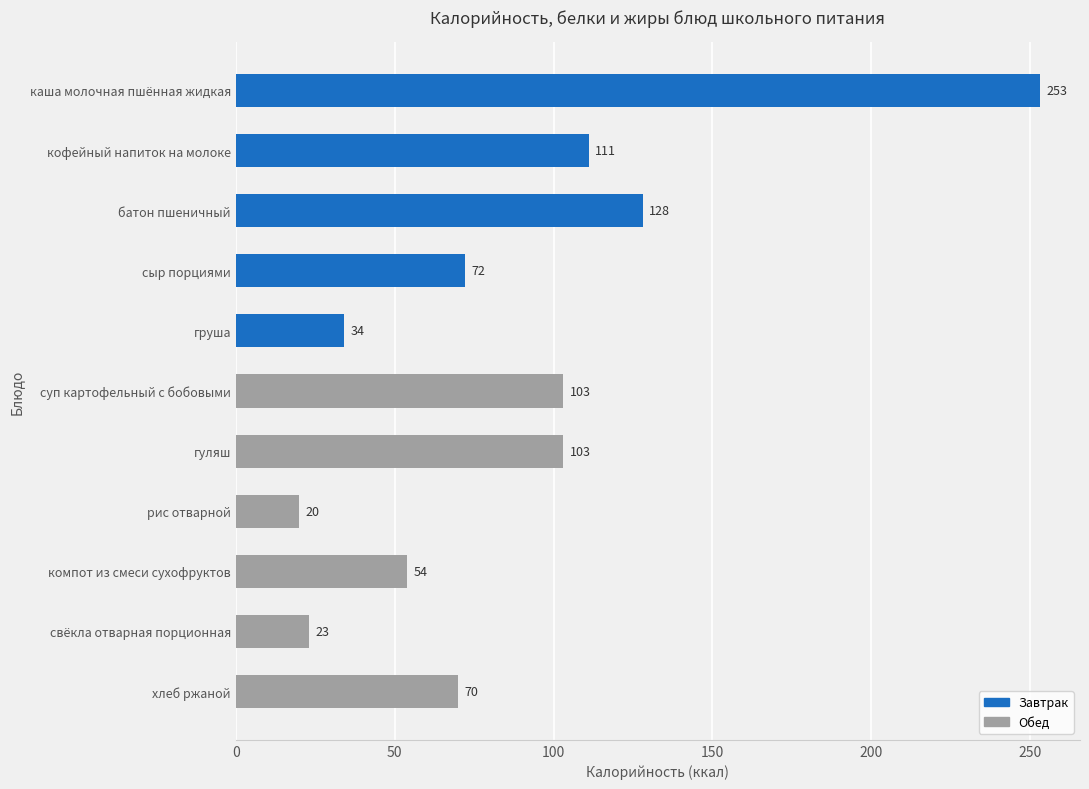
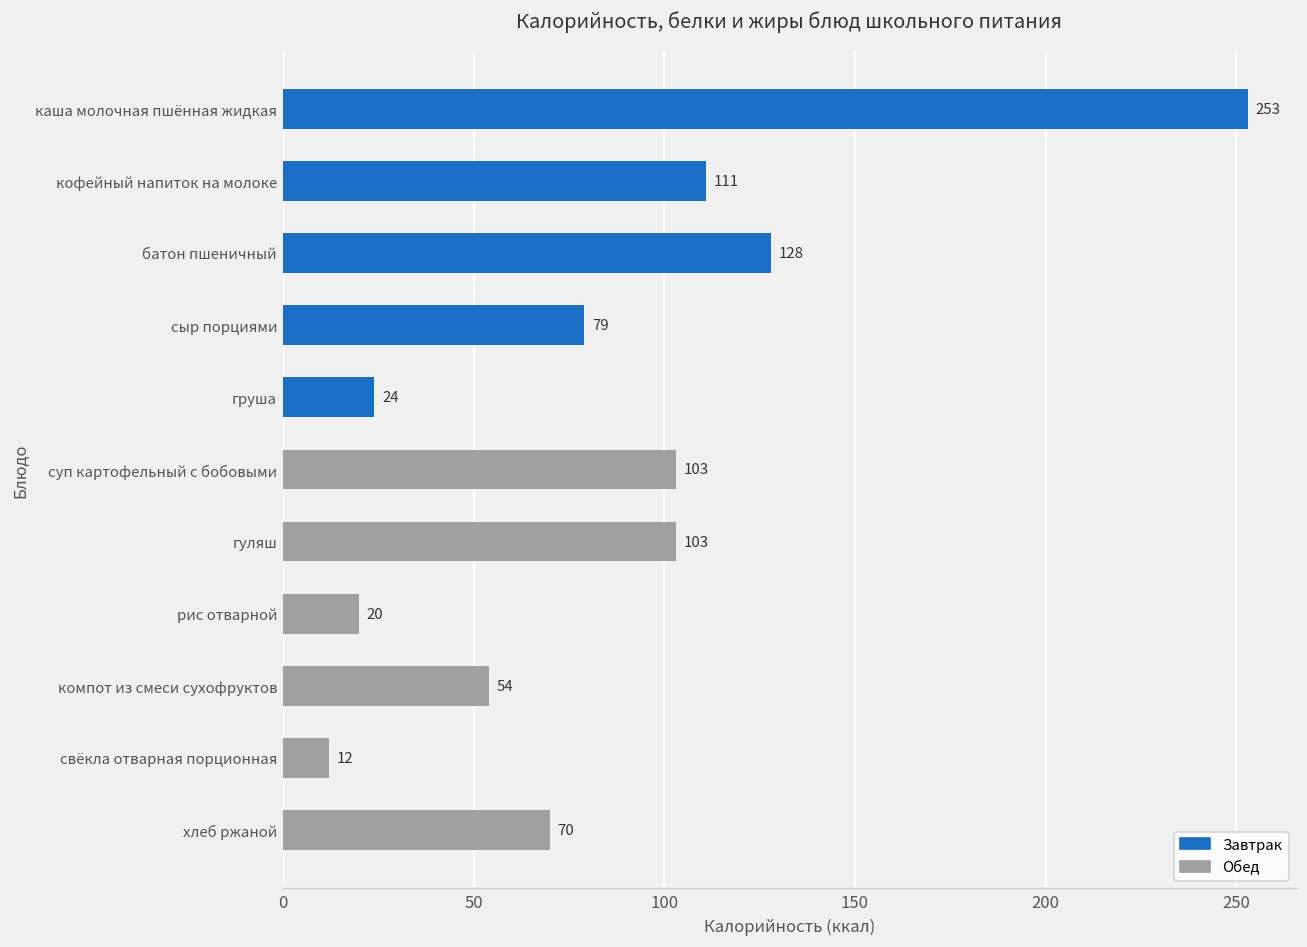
сыр порциями: 72 -> 79
груша: 34 -> 24
свёкла отварная порционная: 23 -> 12
